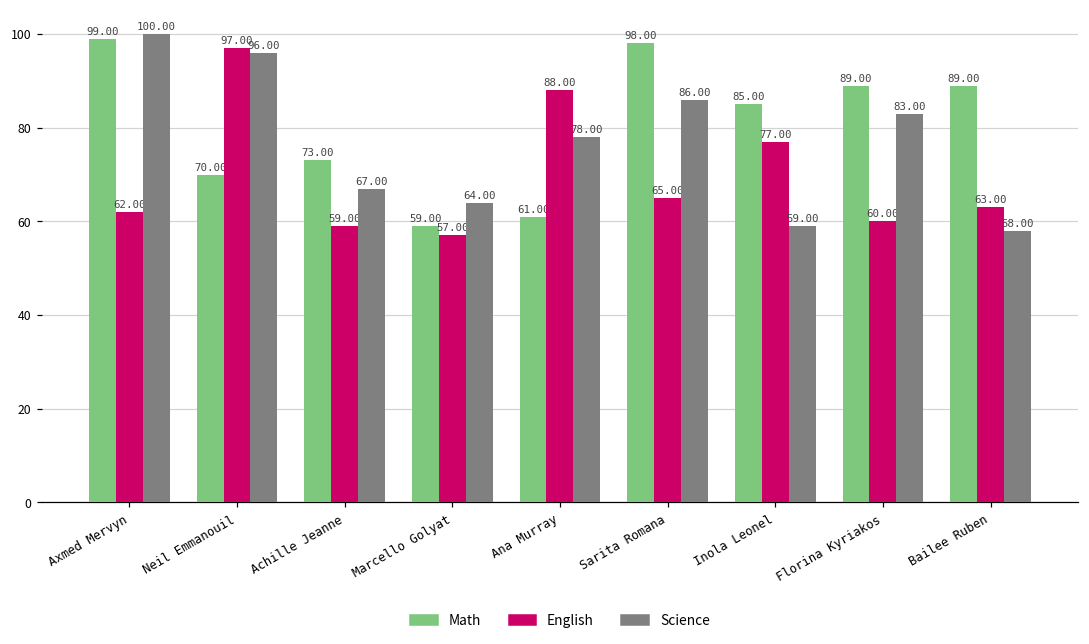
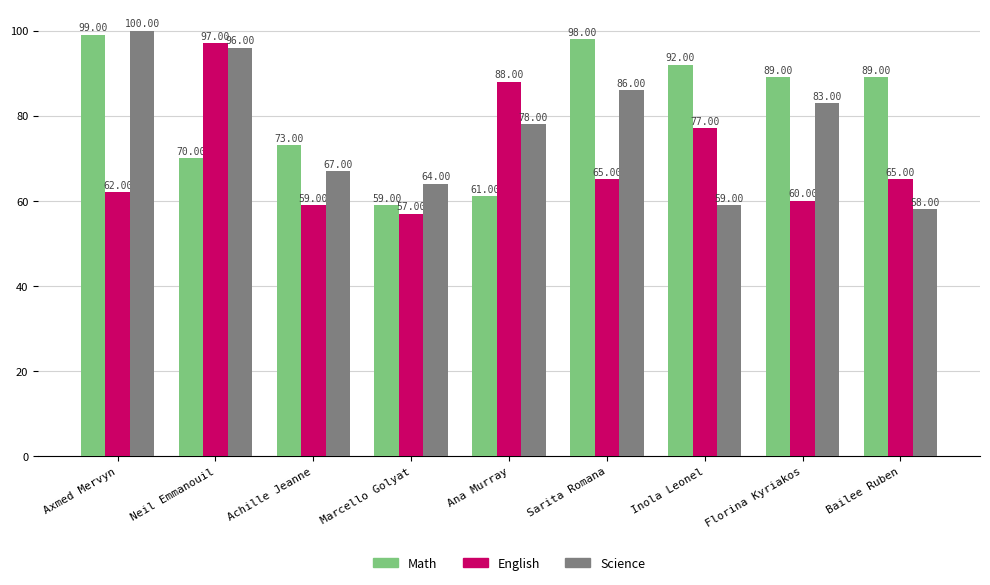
Math, Inola Leonel: 85.00 -> 92.00
English, Bailee Ruben: 63.00 -> 65.00
